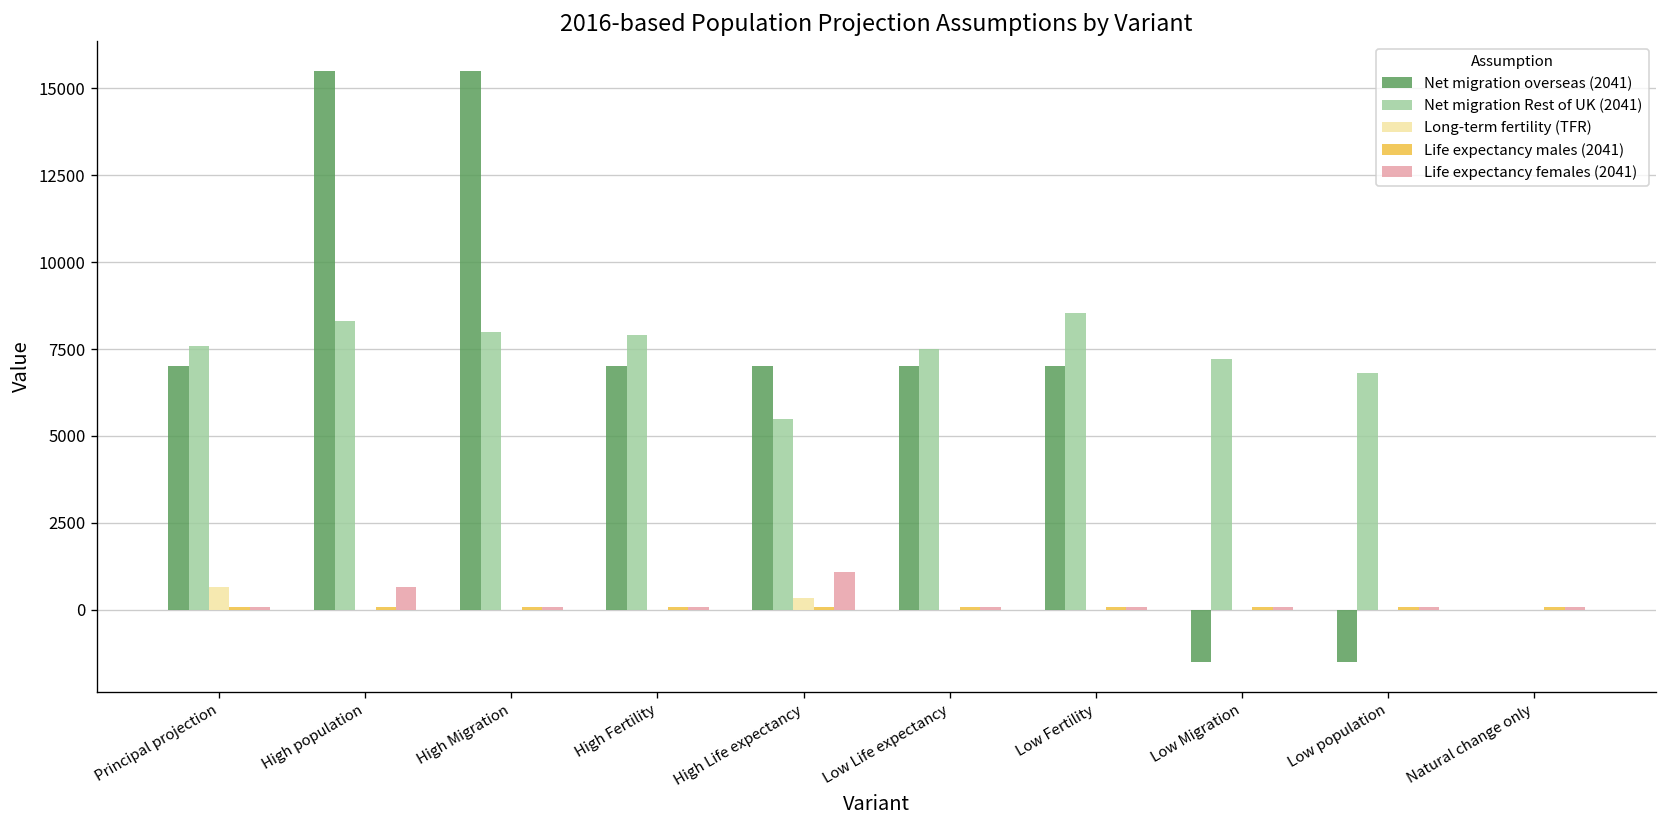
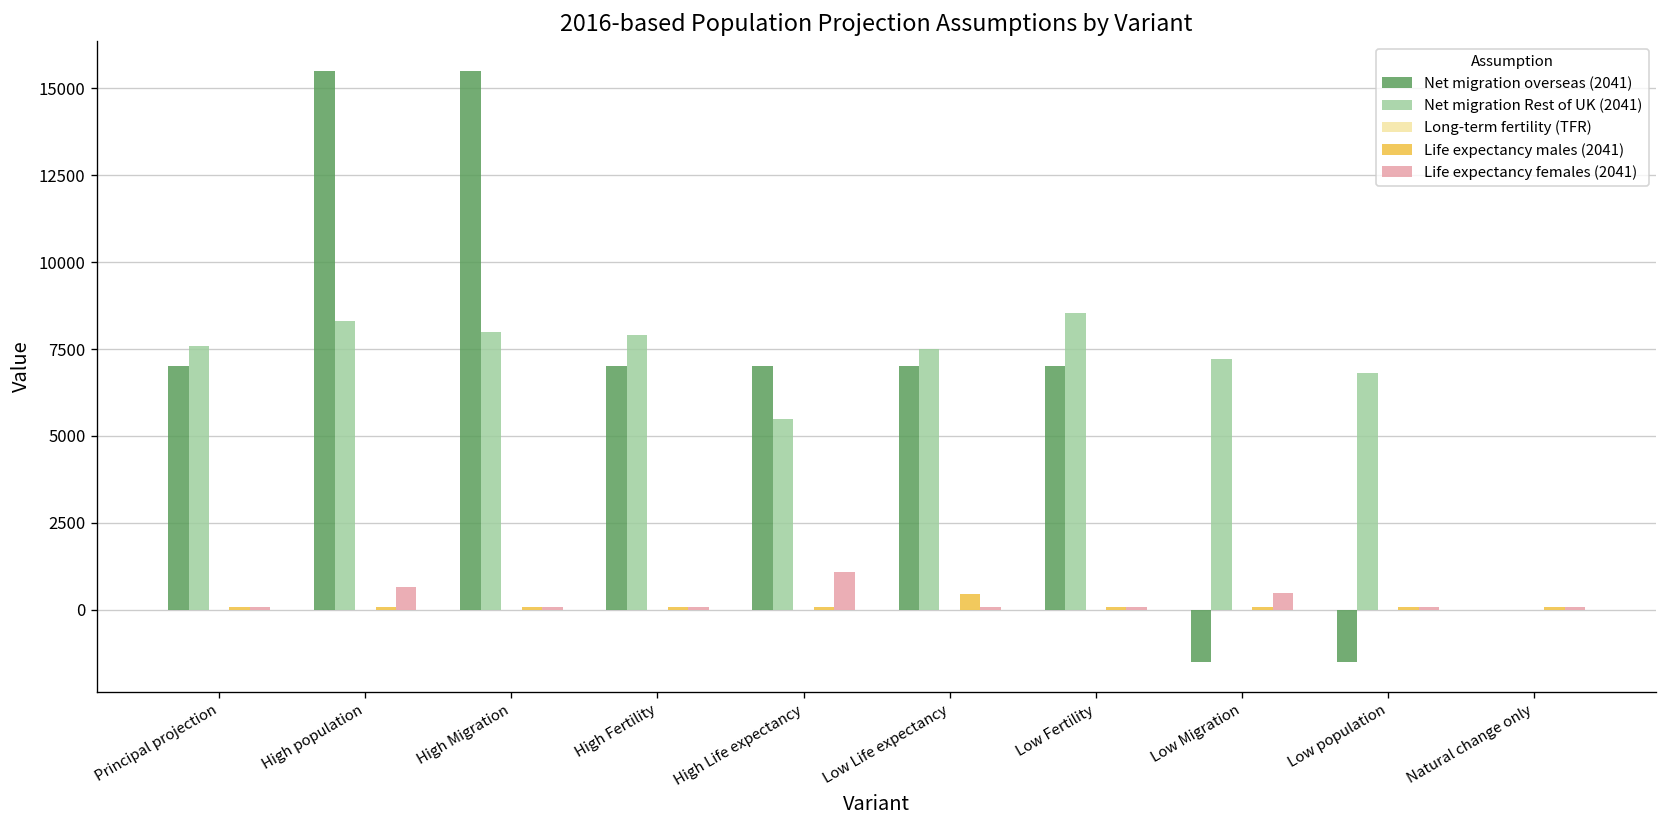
Long-term fertility (TFR), Principal projection: 700 -> 0
Long-term fertility (TFR), High Life expectancy: 300 -> 0
Life expectancy males (2041), Low Life expectancy: 100 -> 500
Life expectancy females (2041), Low Migration: 100 -> 500
